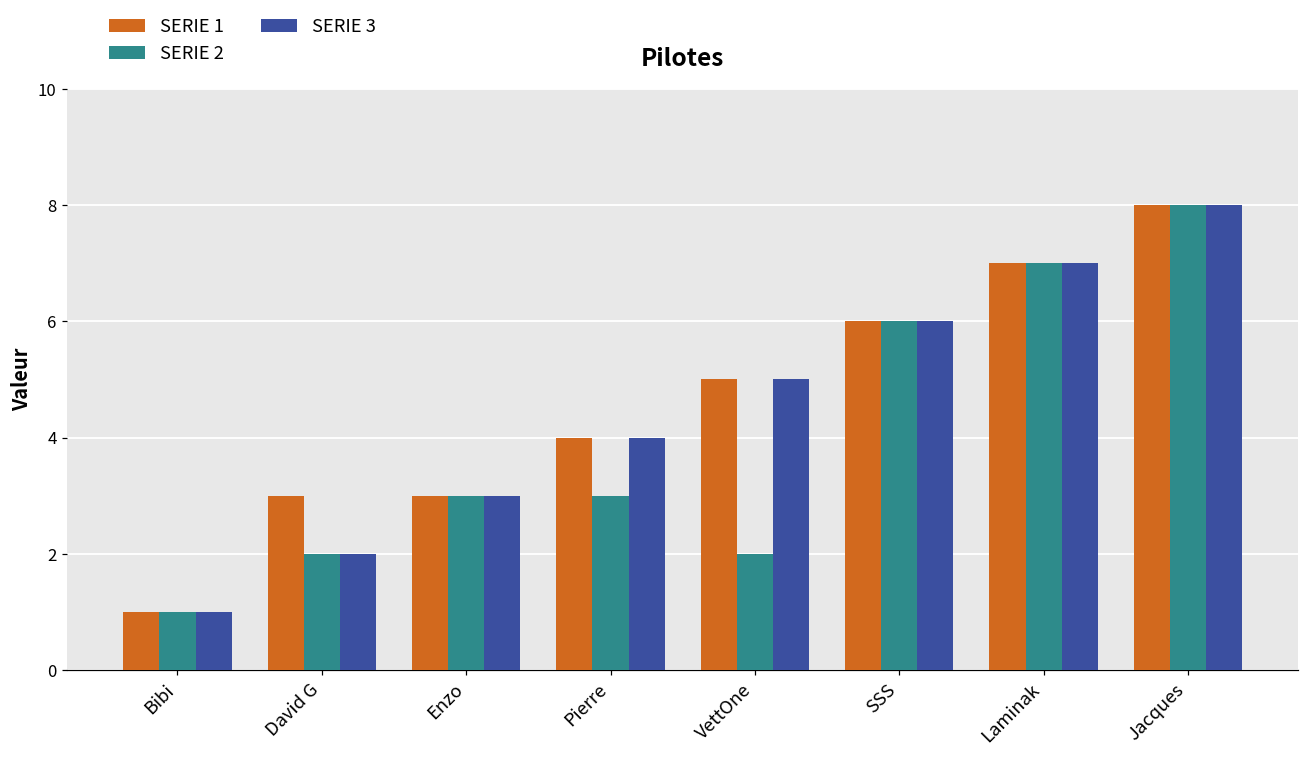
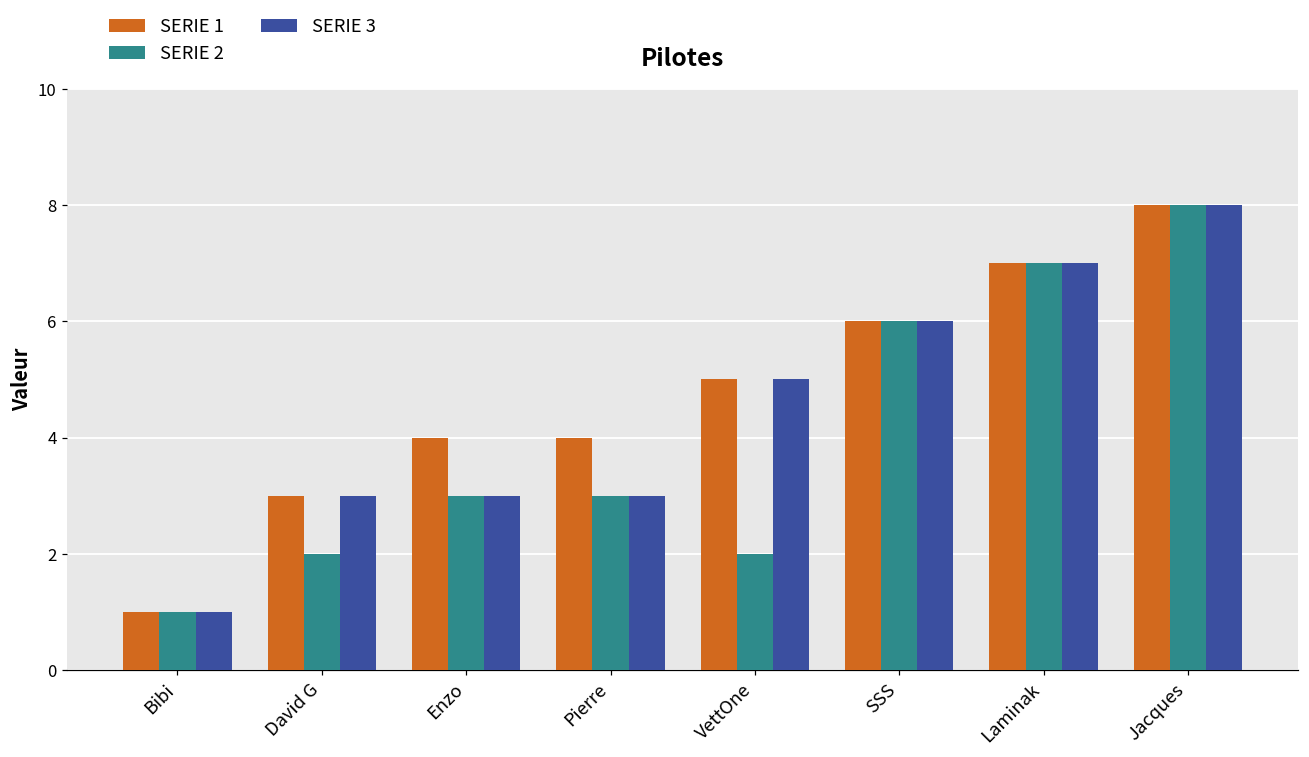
SERIE 3, David G: 2 -> 3
SERIE 1, Enzo: 3 -> 4
SERIE 3, Pierre: 4 -> 3
